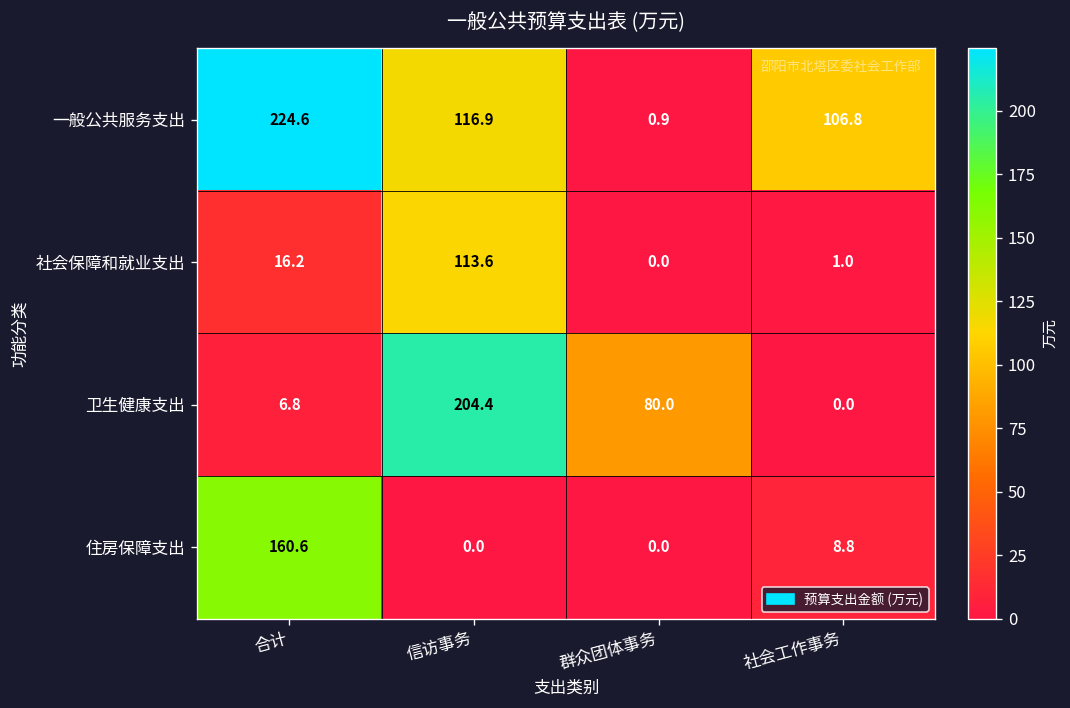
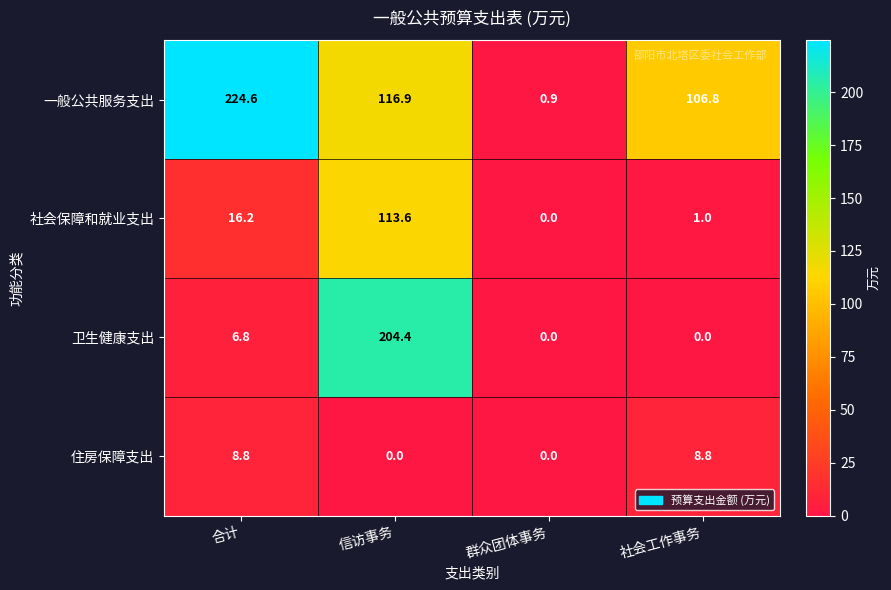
卫生健康支出, 群众团体事务: 80.0 -> 0.0
住房保障支出, 合计: 160.6 -> 8.8
